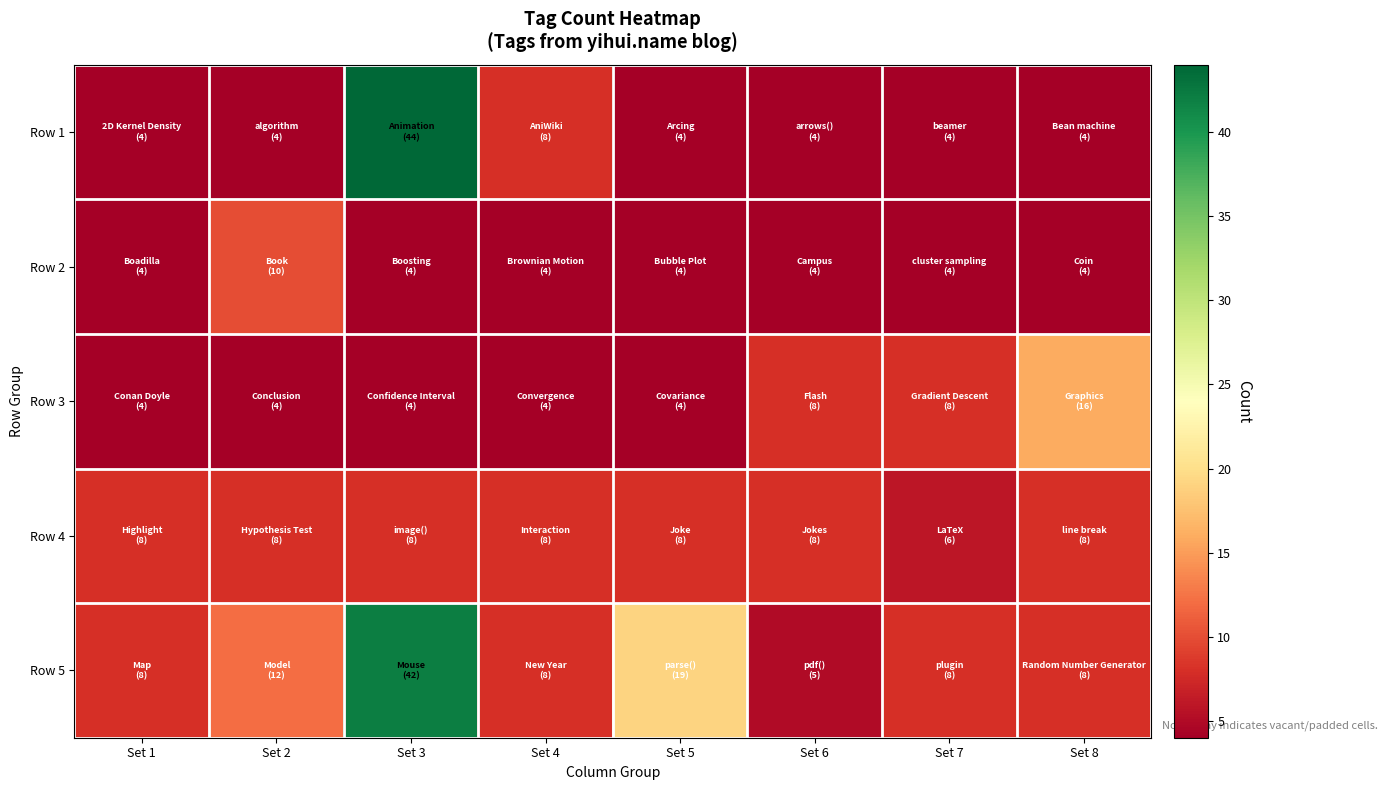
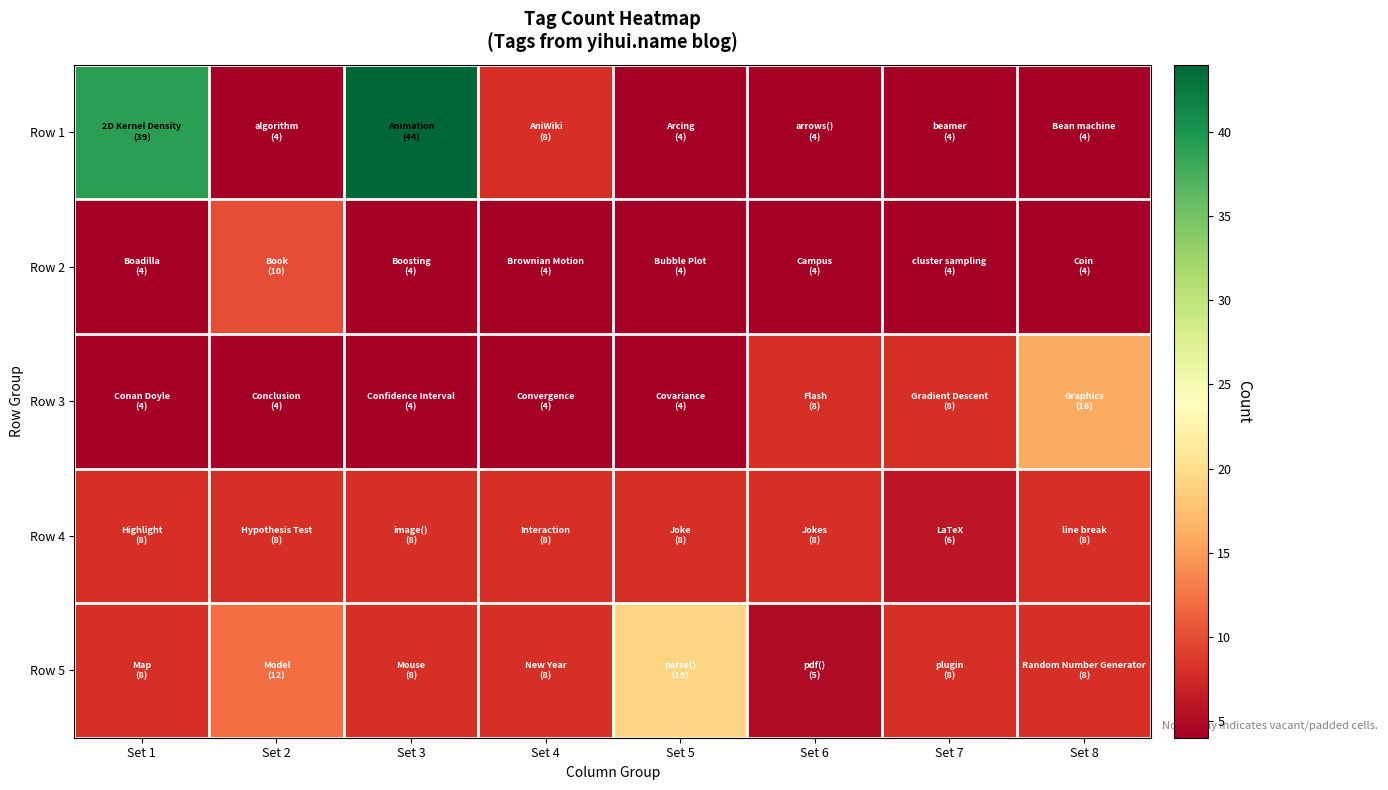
Row 1, Set 1: (4) -> (39)
Row 5, Set 3: (42) -> (8)
